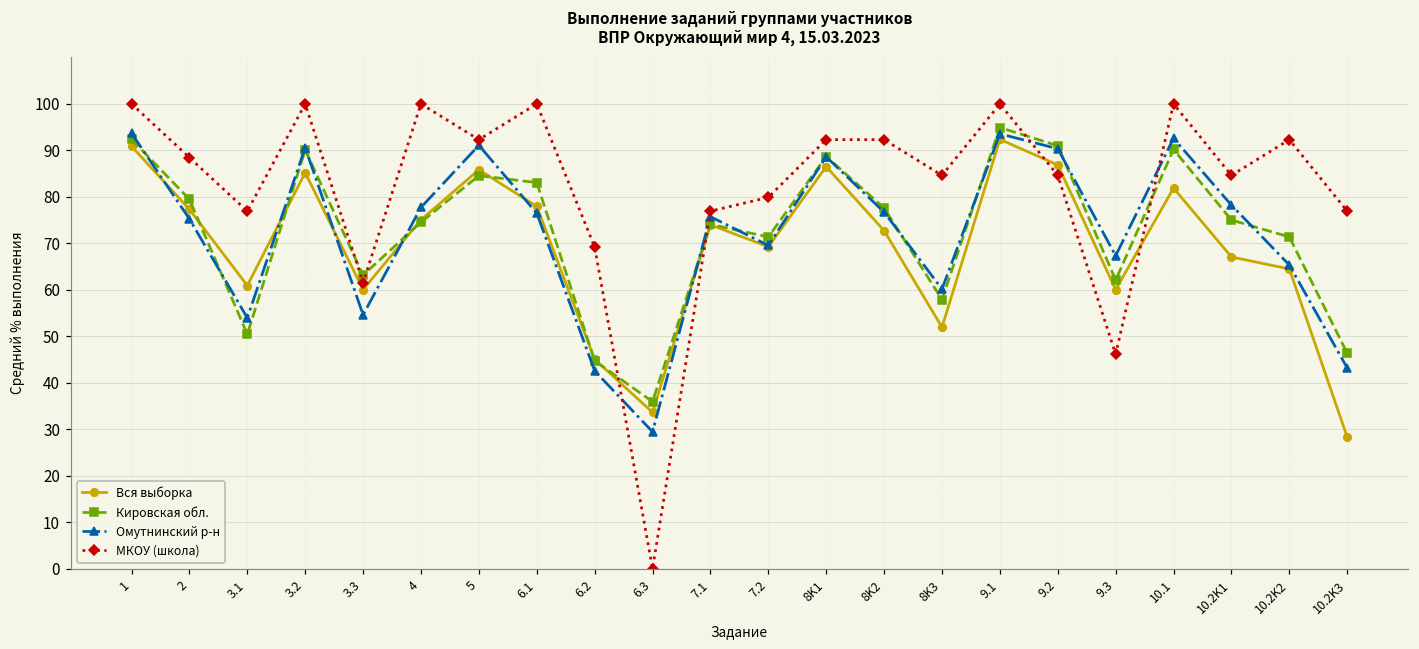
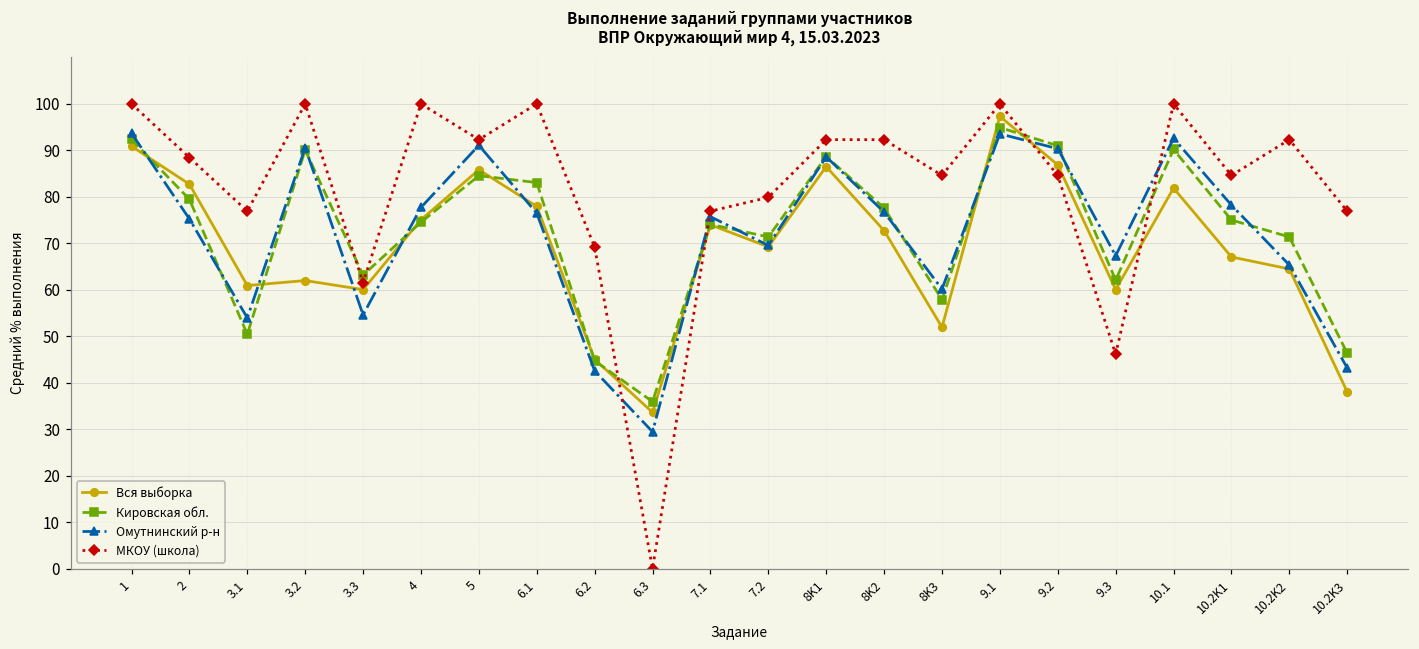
Вся выборка, 2: 77 -> 83
Вся выборка, 3.2: 85 -> 62
Вся выборка, 9.1: 92 -> 97
Вся выборка, 10.2K3: 28 -> 38
